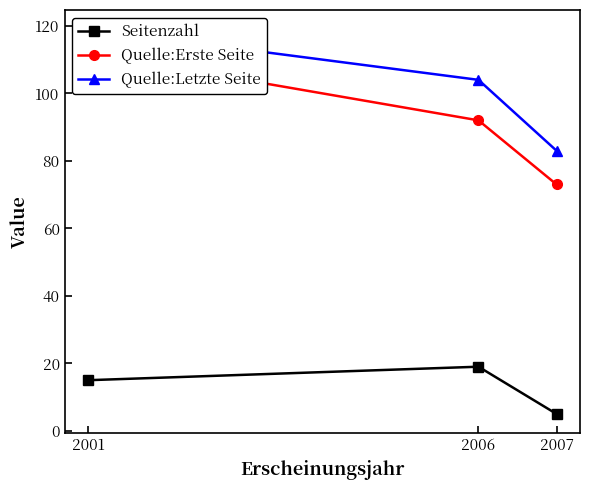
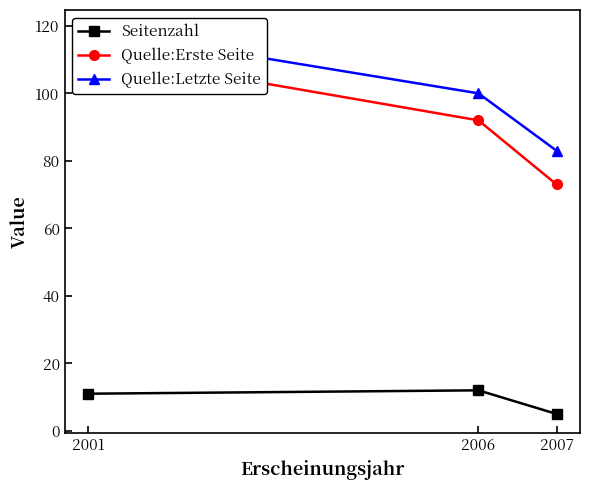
Seitenzahl, 2001: 15 -> 11
Seitenzahl, 2006: 19 -> 12
Quelle:Letzte Seite, 2006: 104 -> 100
